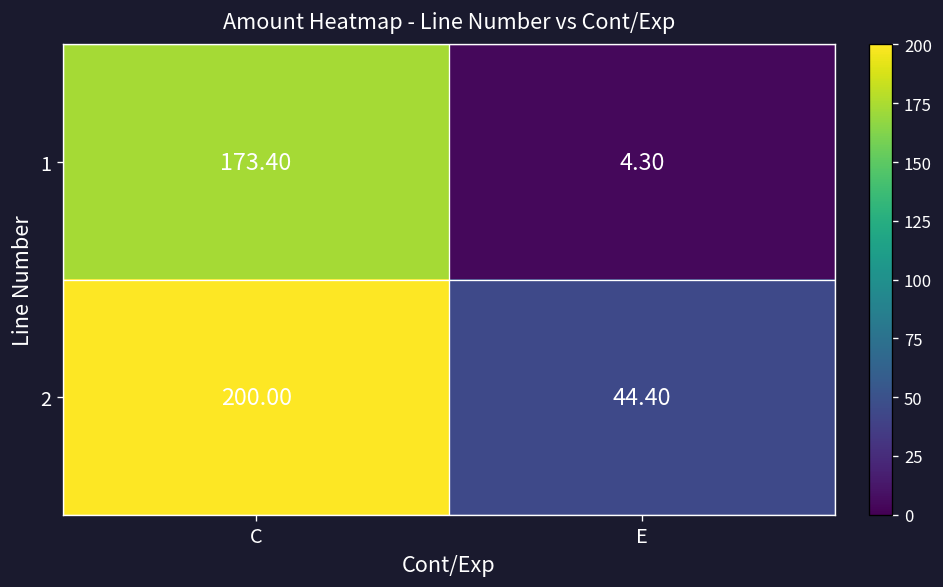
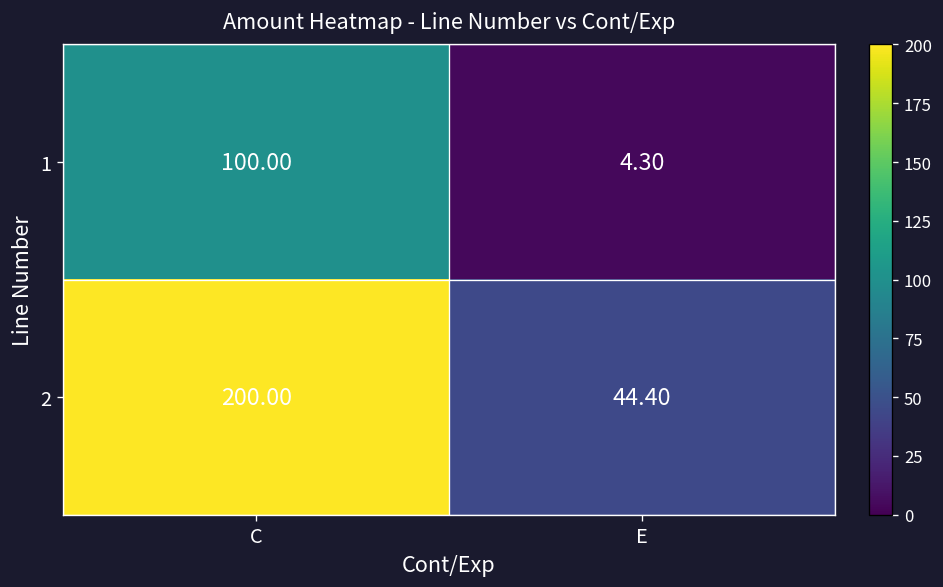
1, C: 173.40 -> 100.00
